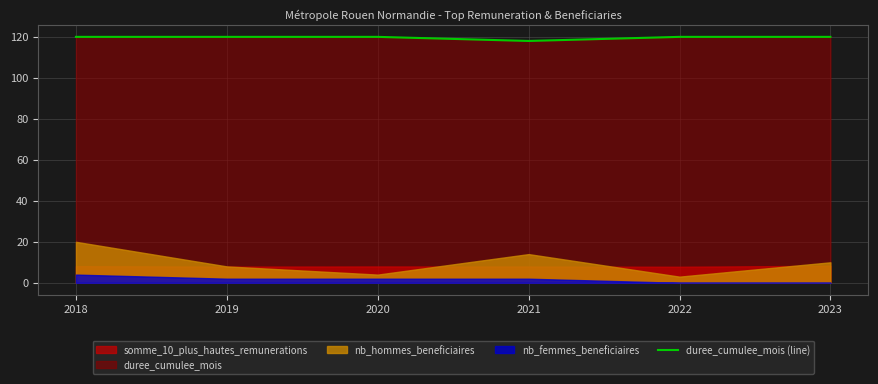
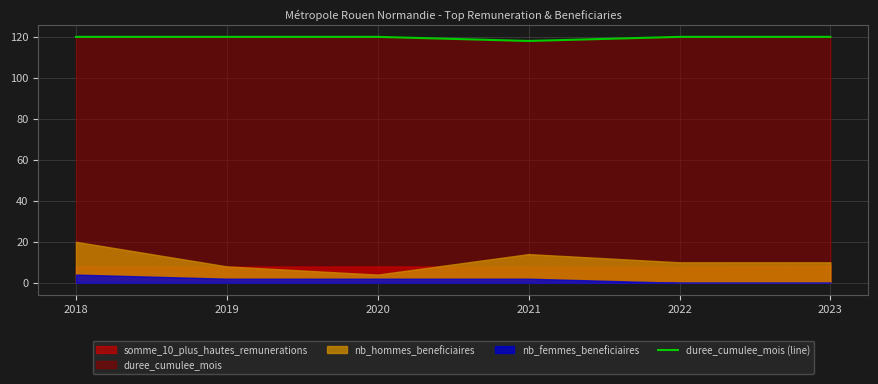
nb_hommes_beneficiaires, 2022: 3 -> 10
